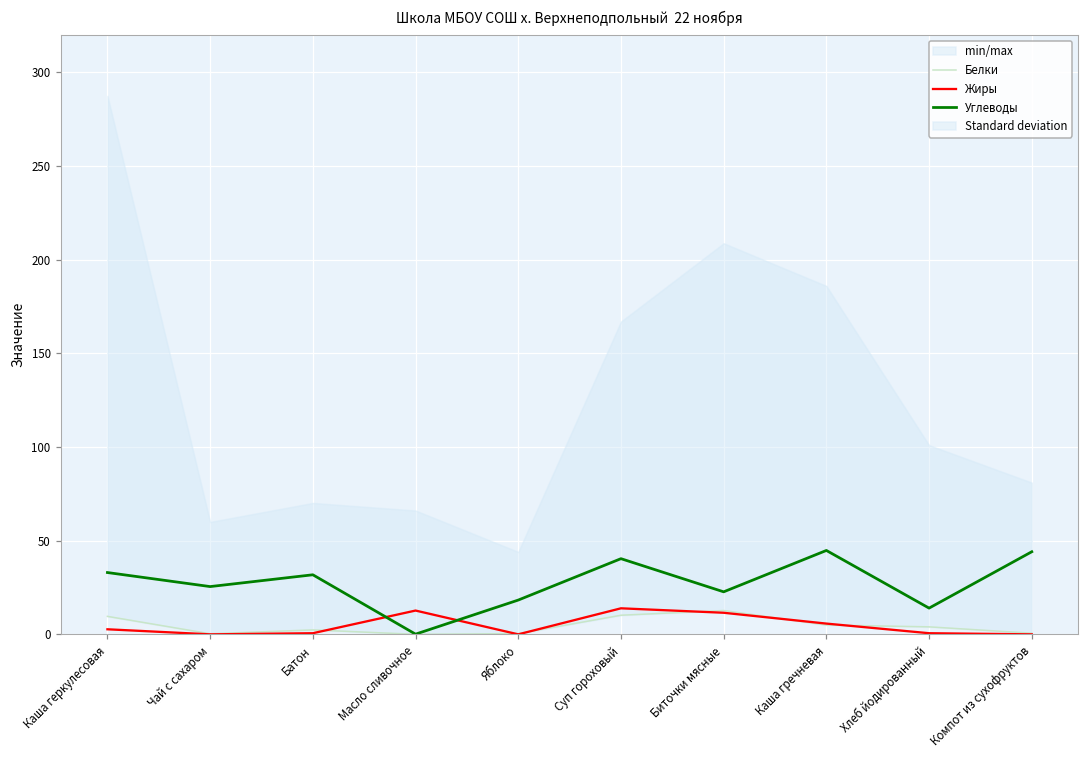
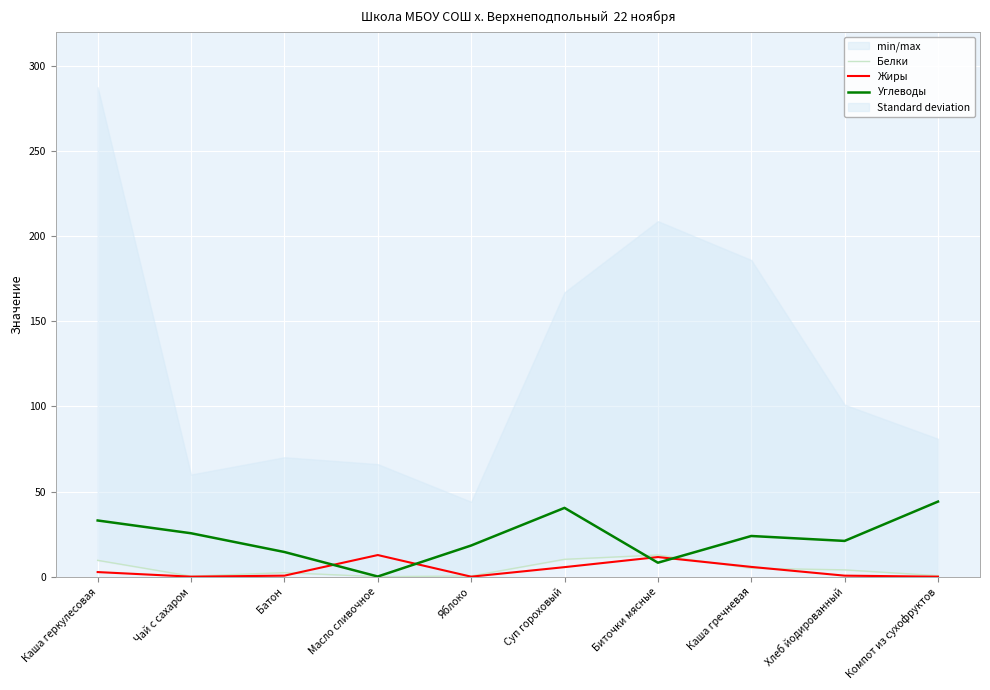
Углеводы, Батон: 32 -> 14
Жиры, Суп гороховый: 14 -> 6
Углеводы, Биточки мясные: 23 -> 8
Углеводы, Каша гречневая: 45 -> 24
Углеводы, Хлеб йодированный: 14 -> 21
